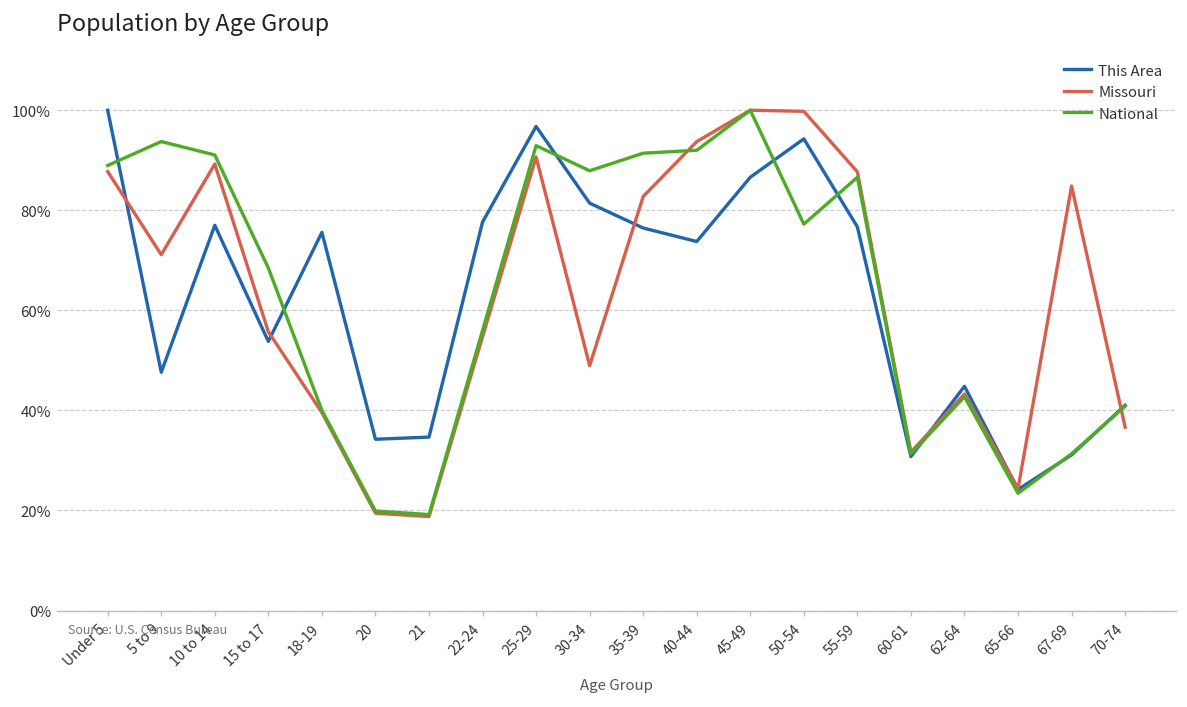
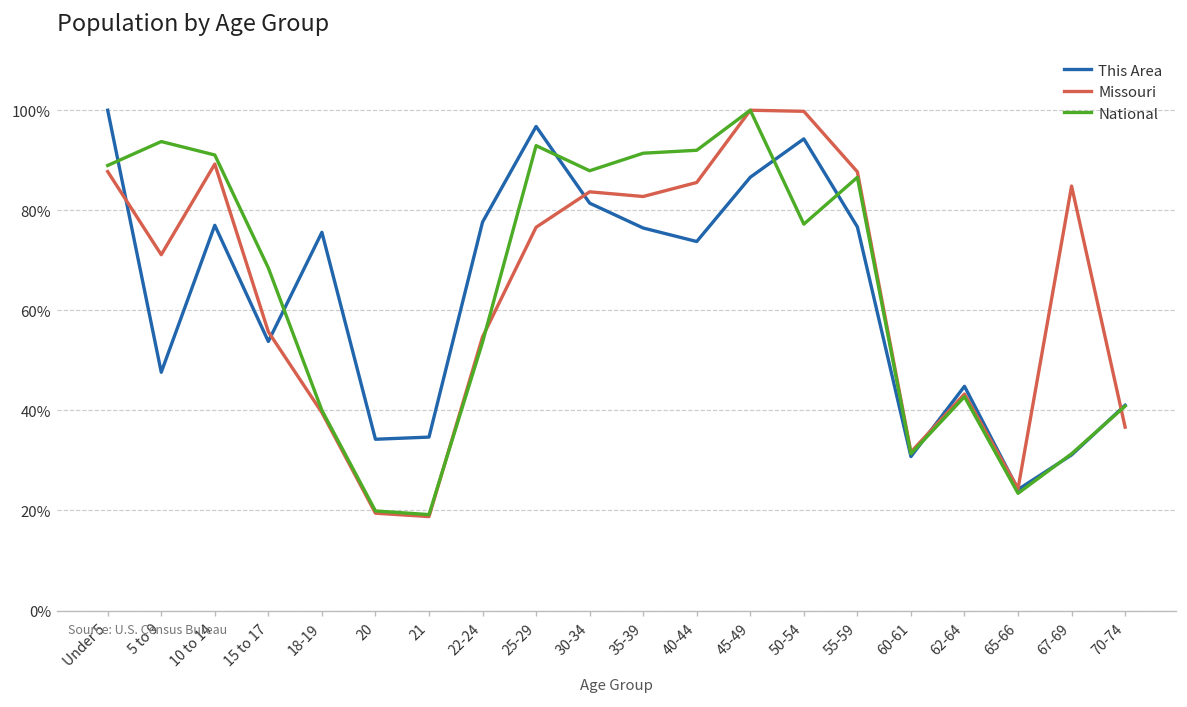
National, 22-24: 56% -> 54%
Missouri, 25-29: 91% -> 77%
Missouri, 30-34: 49% -> 84%
Missouri, 40-44: 94% -> 86%
